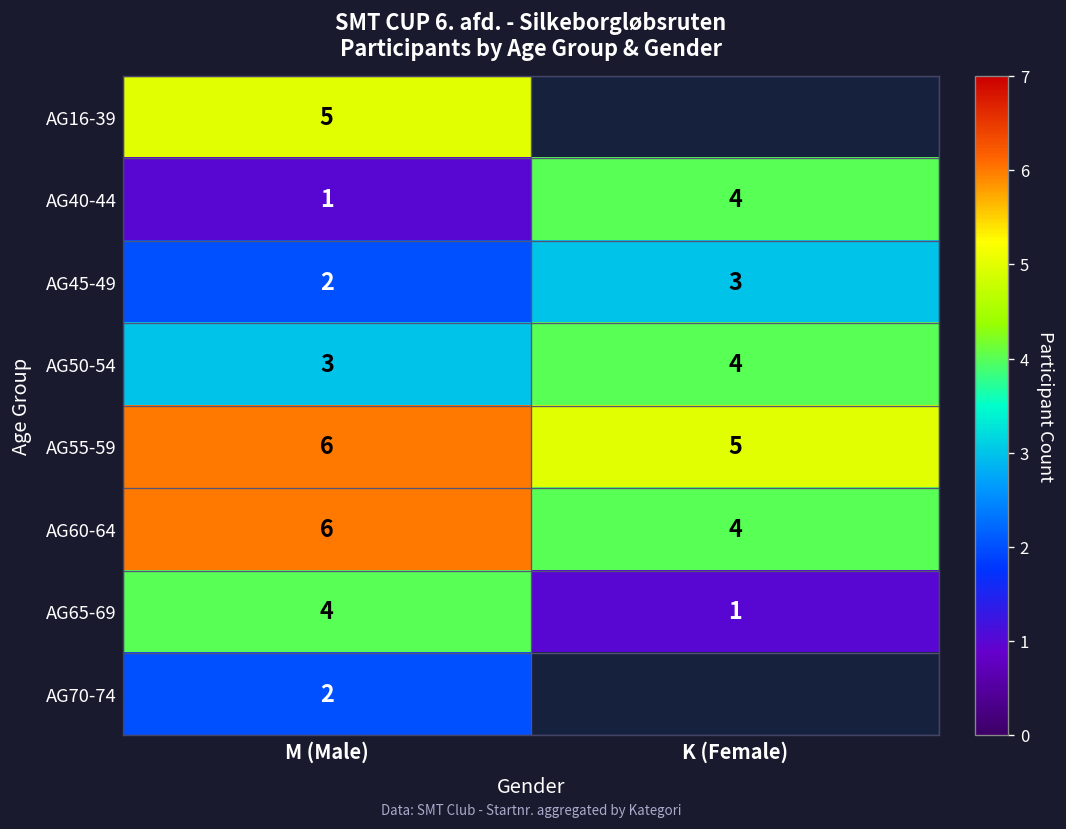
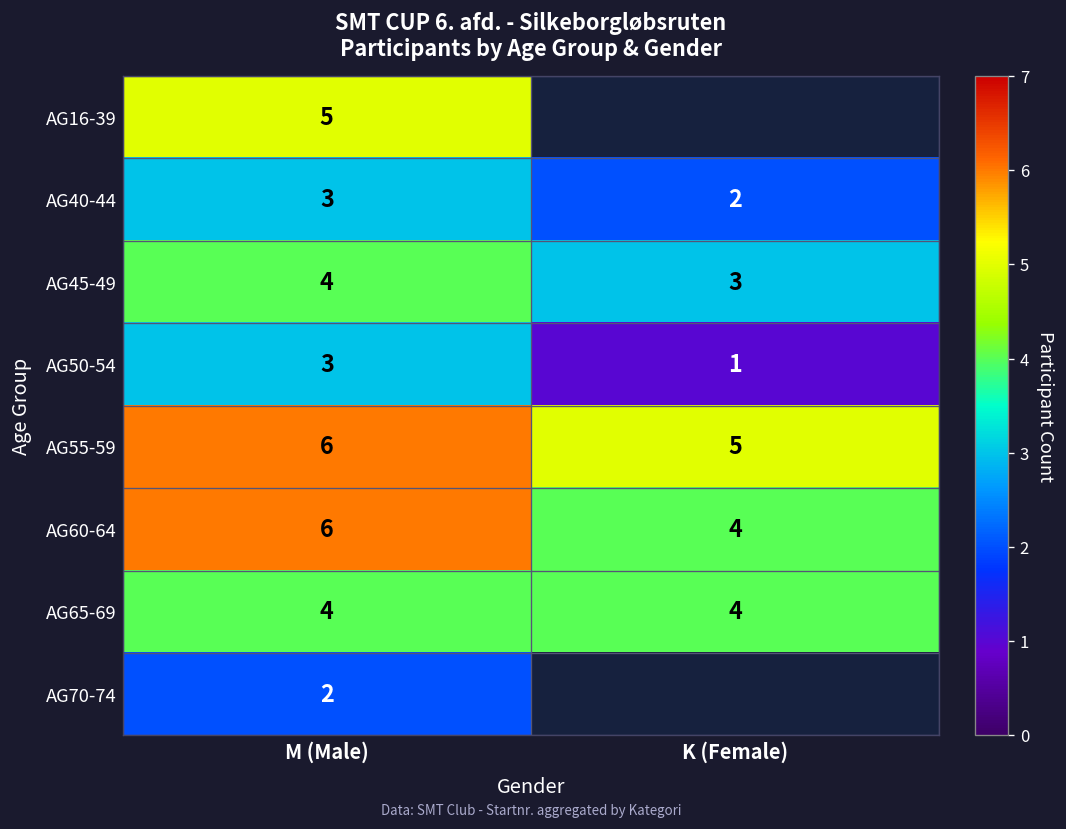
AG40-44, M (Male): 1 -> 3
AG40-44, K (Female): 4 -> 2
AG45-49, M (Male): 2 -> 4
AG50-54, K (Female): 4 -> 1
AG65-69, K (Female): 1 -> 4
